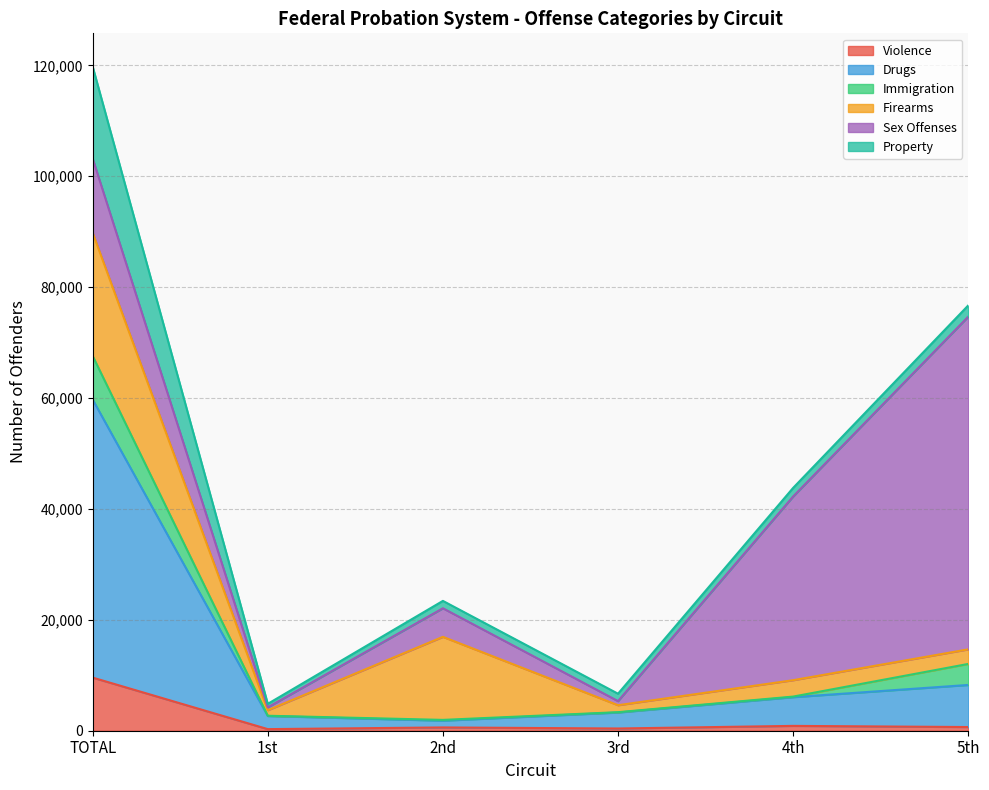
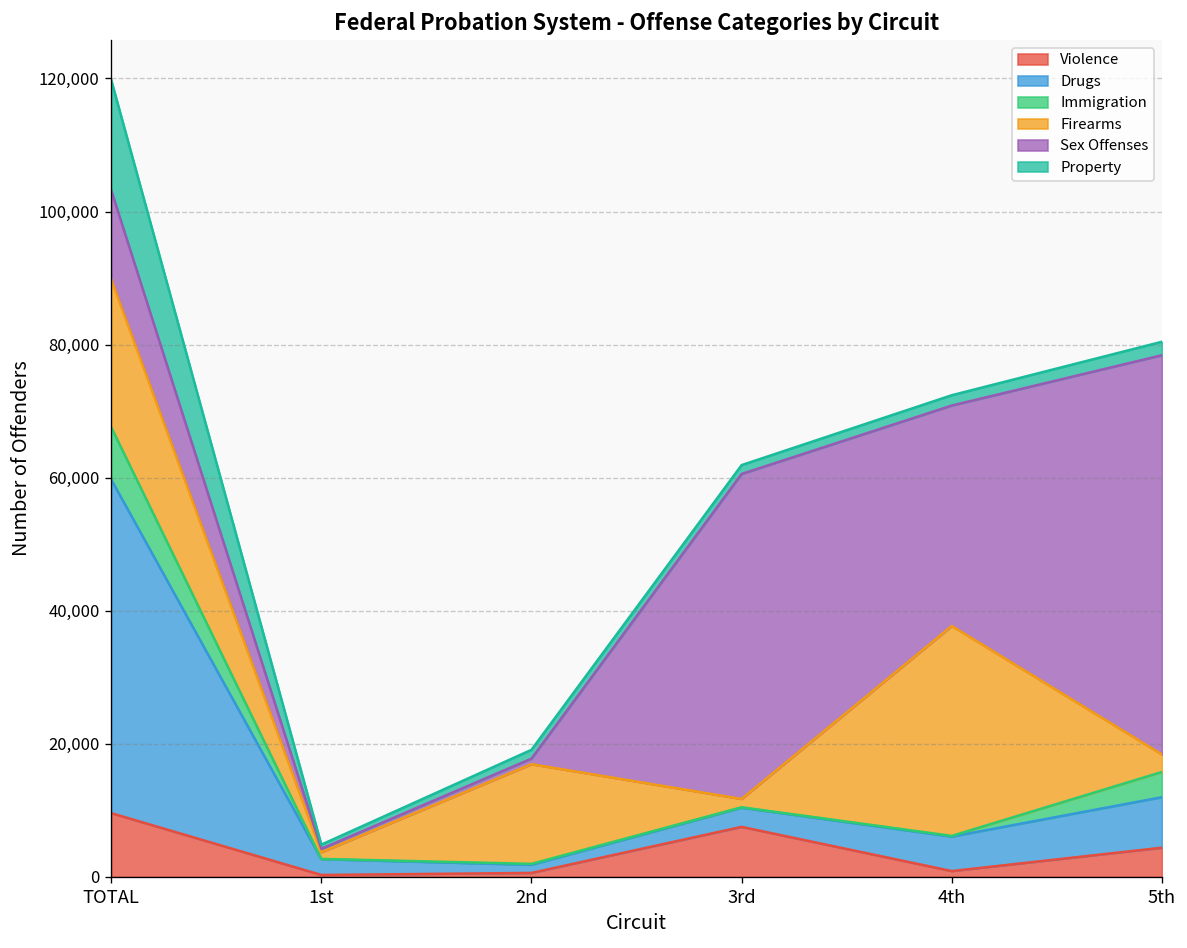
Sex Offenses, 2nd: 5,000 -> 1,000
Violence, 3rd: 0 -> 8,000
Sex Offenses, 3rd: 1,000 -> 49,000
Firearms, 4th: 3,000 -> 32,000
Violence, 5th: 1,000 -> 4,000
